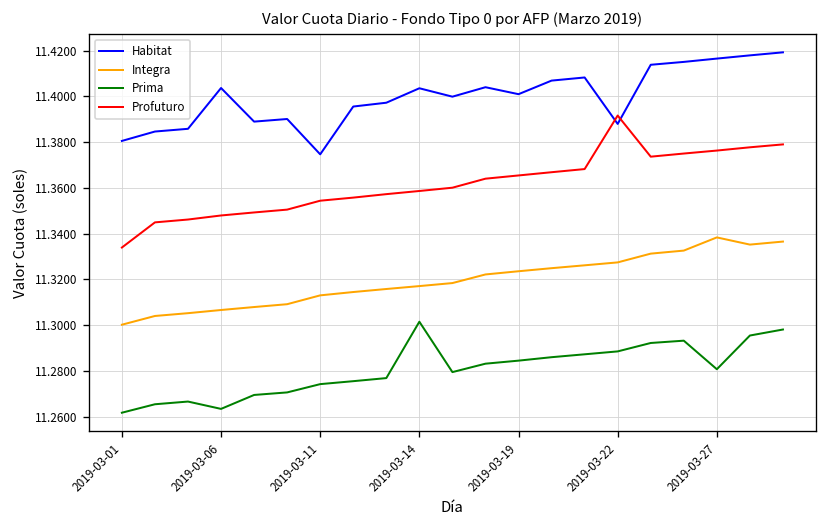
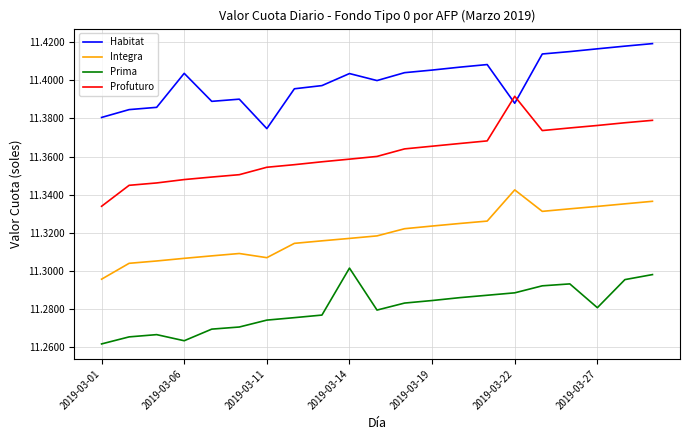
Integra, 2019-03-01: 11.300 -> 11.296
Integra, 2019-03-11: 11.313 -> 11.307
Habitat, 2019-03-19: 11.401 -> 11.405
Integra, 2019-03-22: 11.327 -> 11.343
Integra, 2019-03-27: 11.338 -> 11.334
